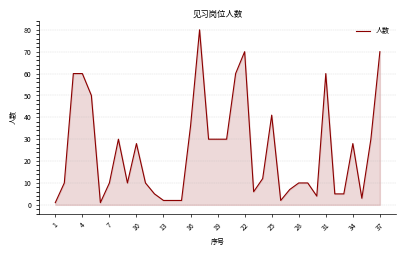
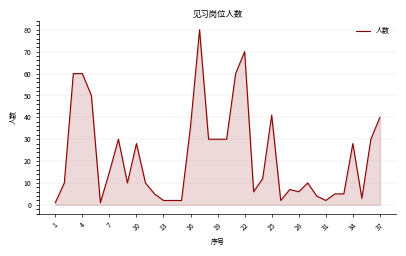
7: 10 -> 15
28: 10 -> 6
31: 60 -> 2
37: 70 -> 40
